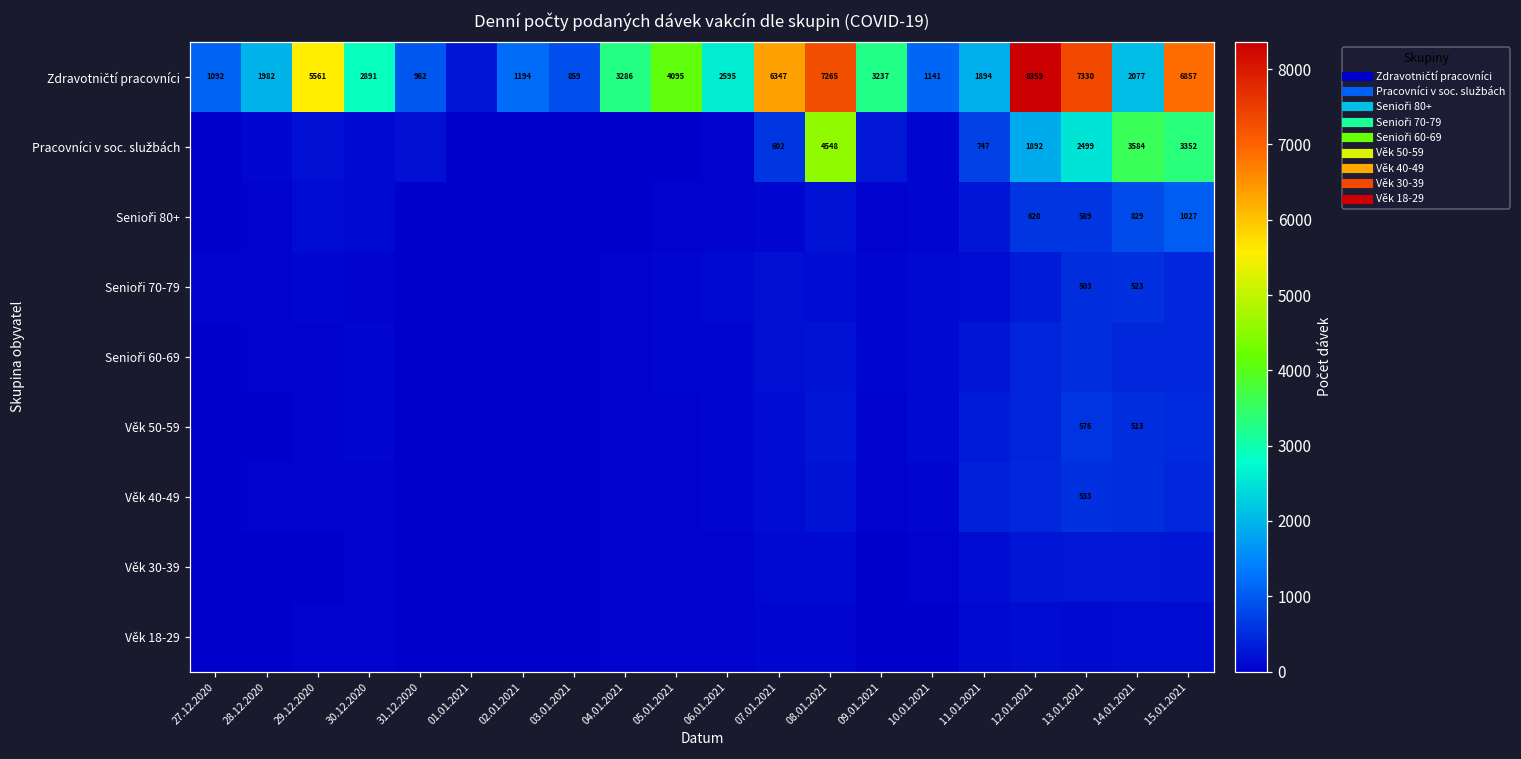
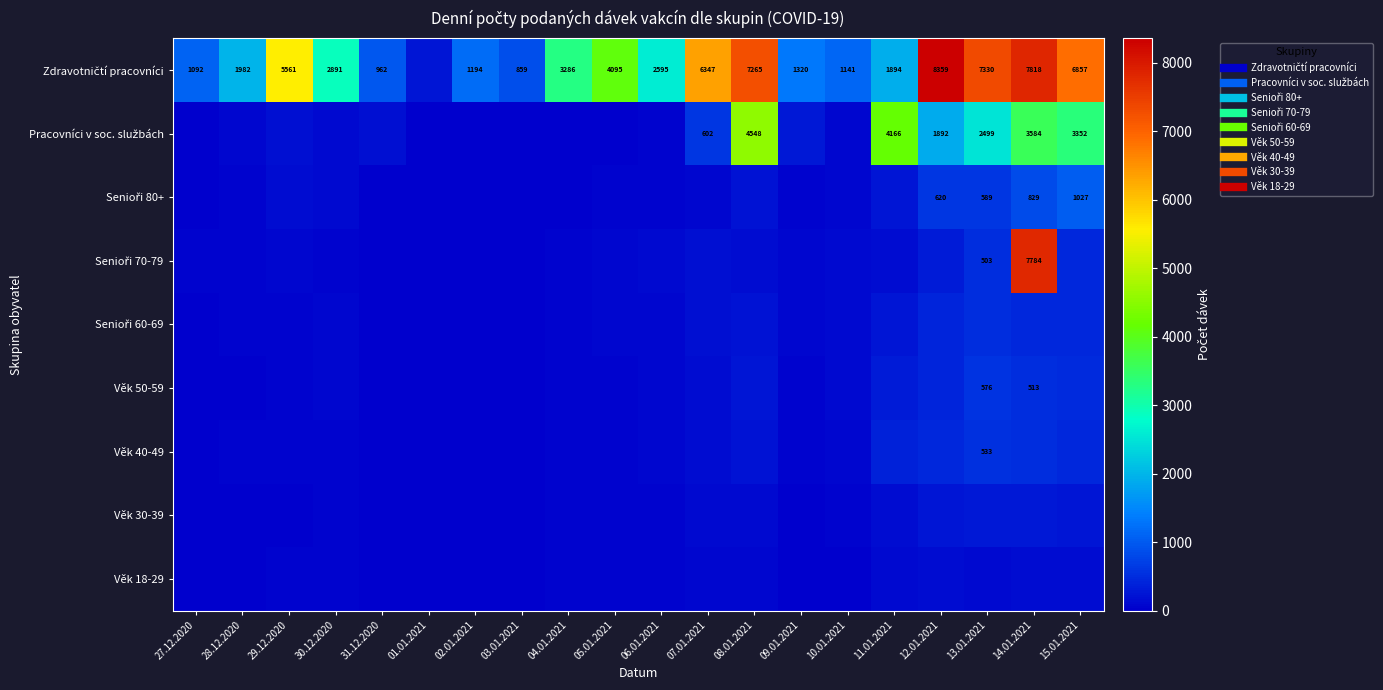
Zdravotničtí pracovníci, 09.01.2021: 3237 -> 1320
Zdravotničtí pracovníci, 14.01.2021: 2077 -> 7818
Pracovníci v soc. službách, 11.01.2021: 747 -> 4166
Senioři 70-79, 14.01.2021: 523 -> 7784
